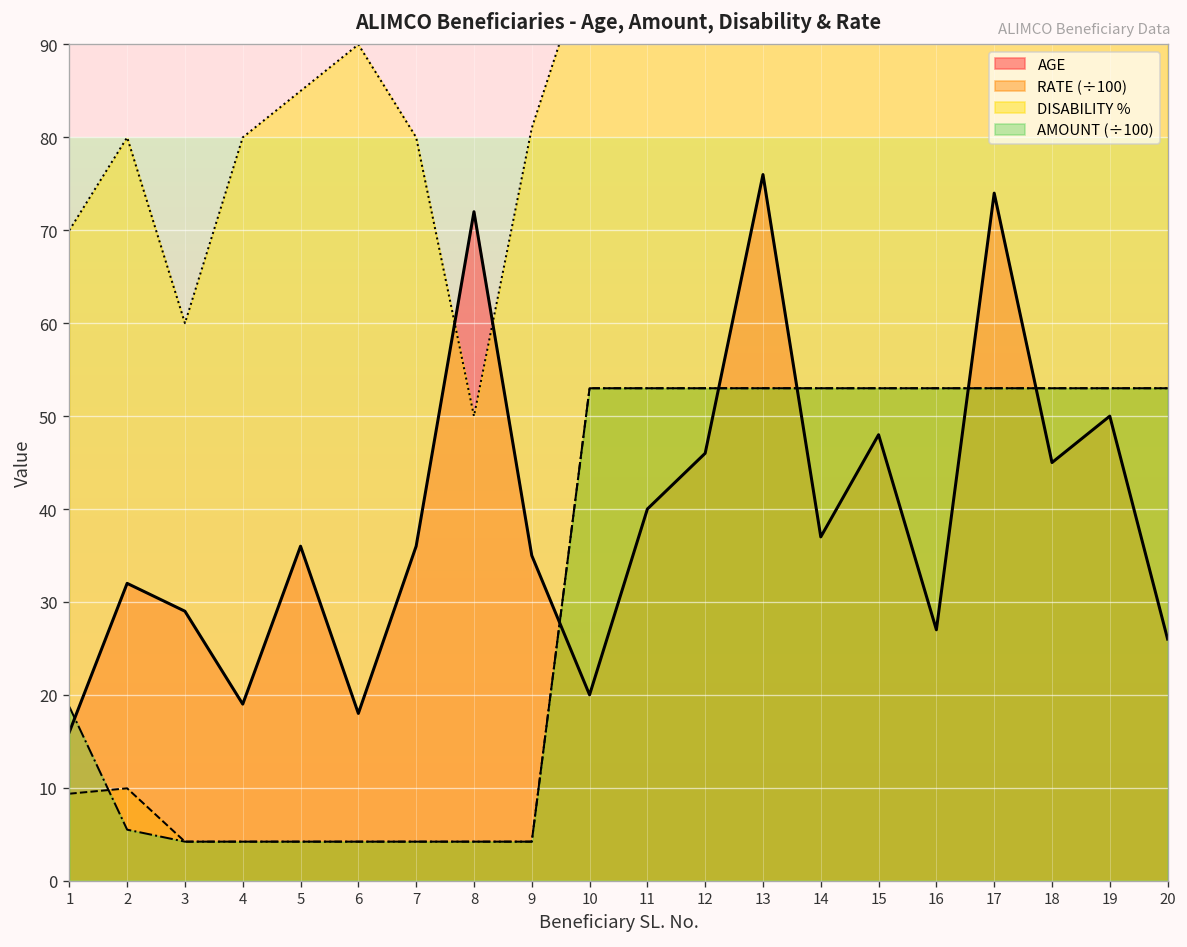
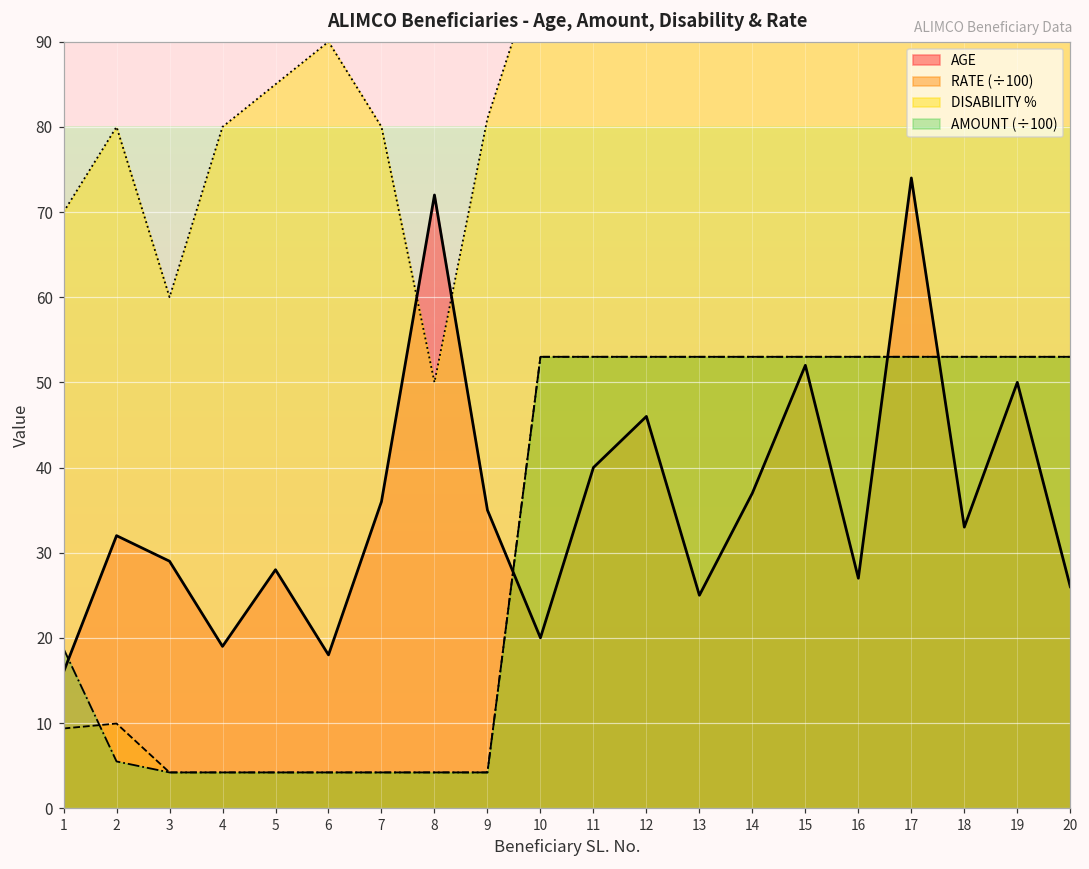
AGE, 5: 36 -> 28
AGE, 13: 76 -> 25
AGE, 15: 48 -> 52
AGE, 18: 45 -> 33
